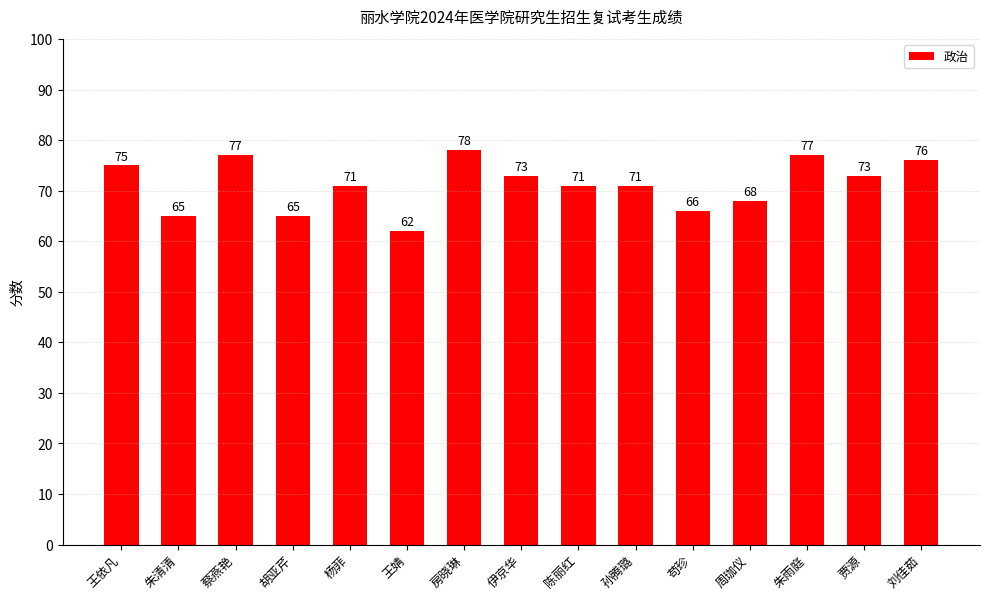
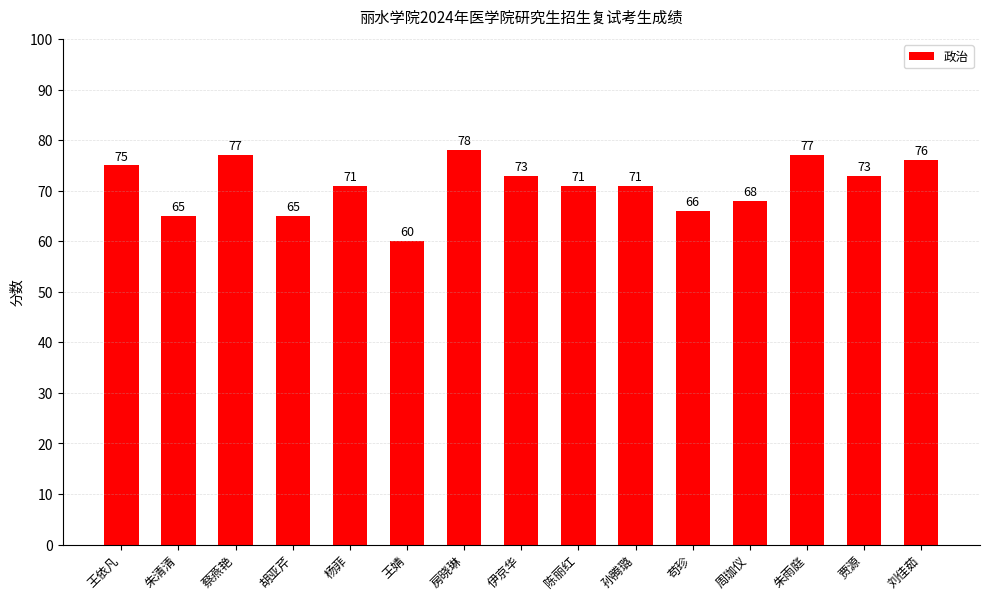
王婧: 62 -> 60
